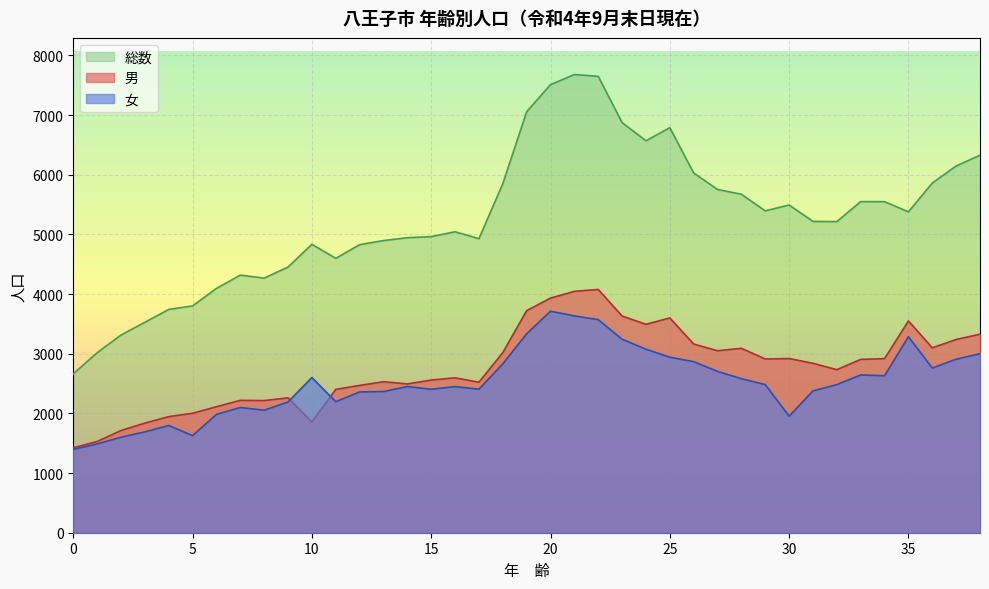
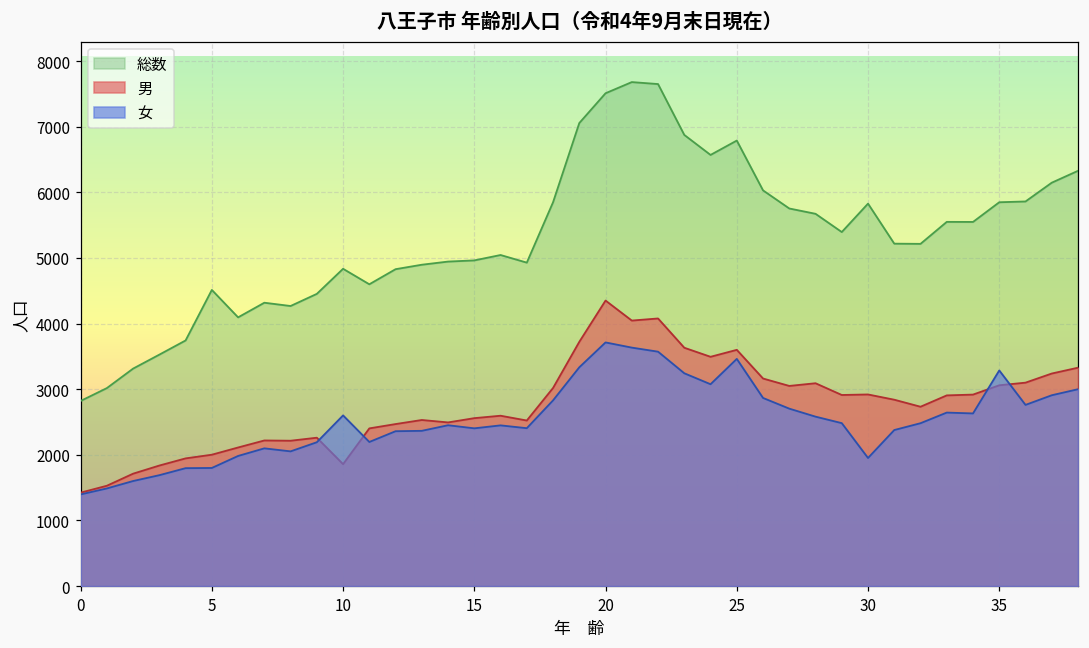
総数, 0: 2700 -> 2800
総数, 5: 3800 -> 4500
女, 5: 1600 -> 1800
男, 20: 3900 -> 4400
女, 25: 2900 -> 3500
総数, 30: 5500 -> 5800
総数, 35: 5400 -> 5800
男, 35: 3600 -> 3100
